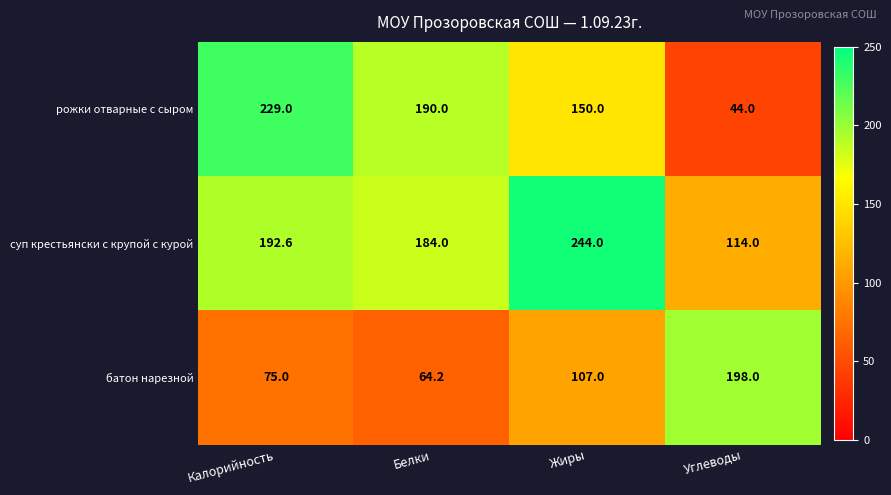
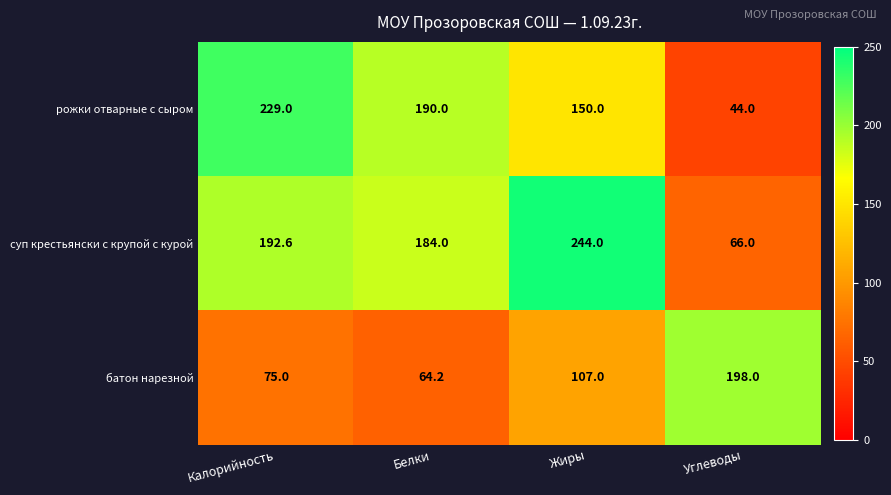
суп крестьянски с крупой с курой, Углеводы: 114.0 -> 66.0
